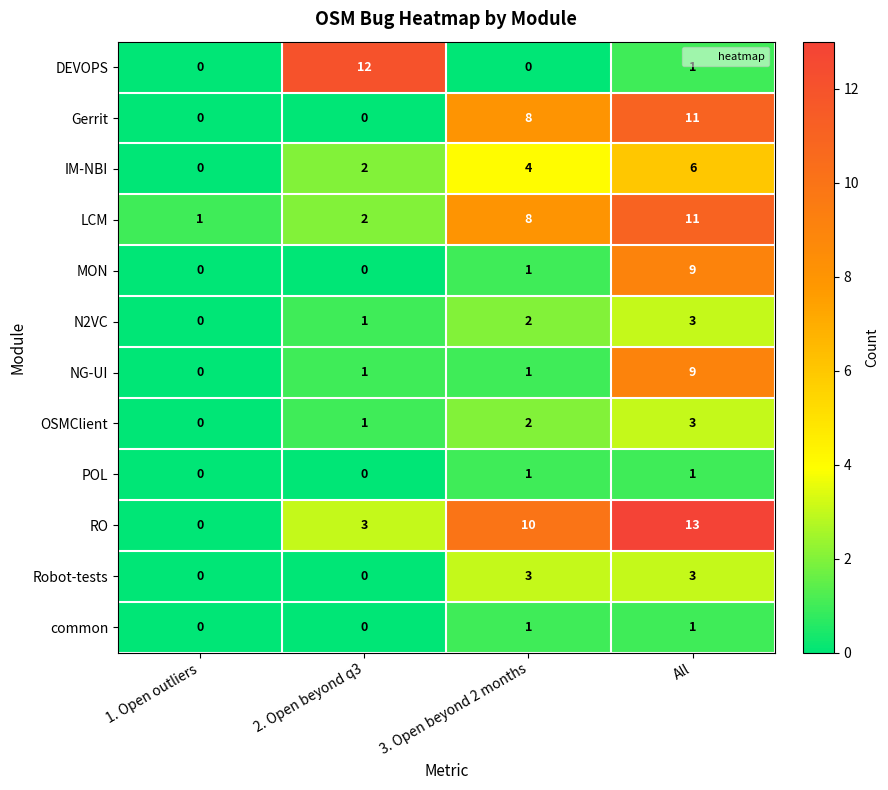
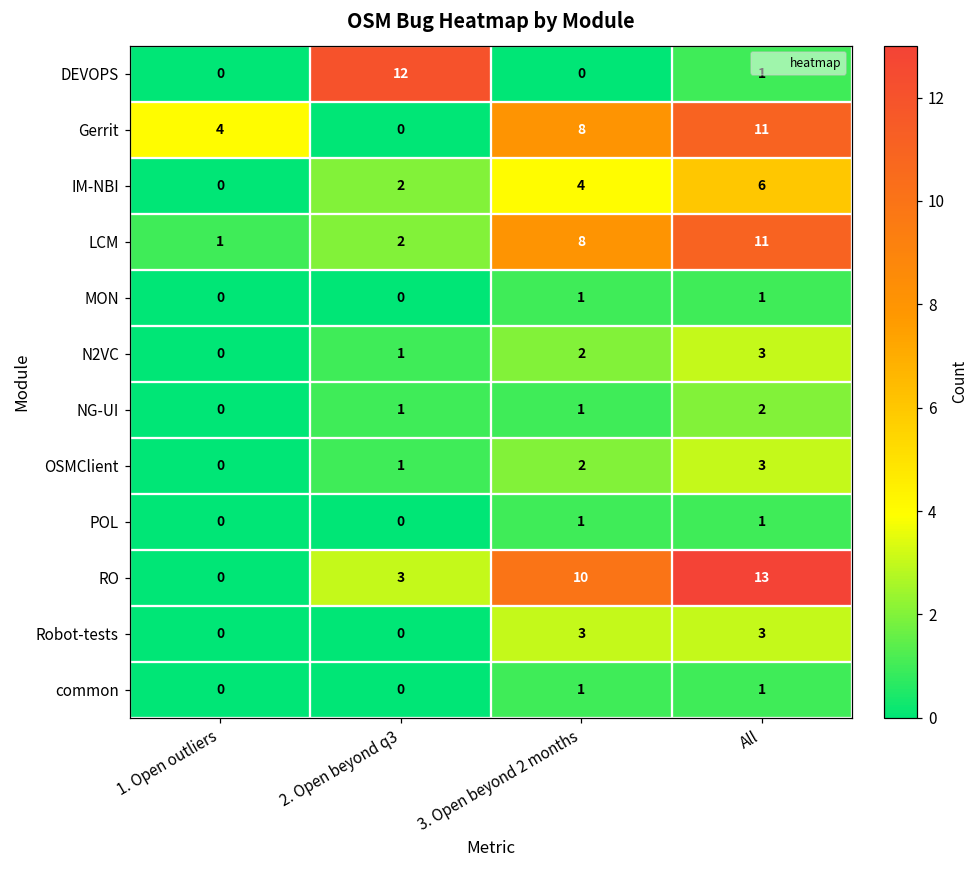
Gerrit, 1. Open outliers: 0 -> 4
MON, All: 9 -> 1
NG-UI, All: 9 -> 2
